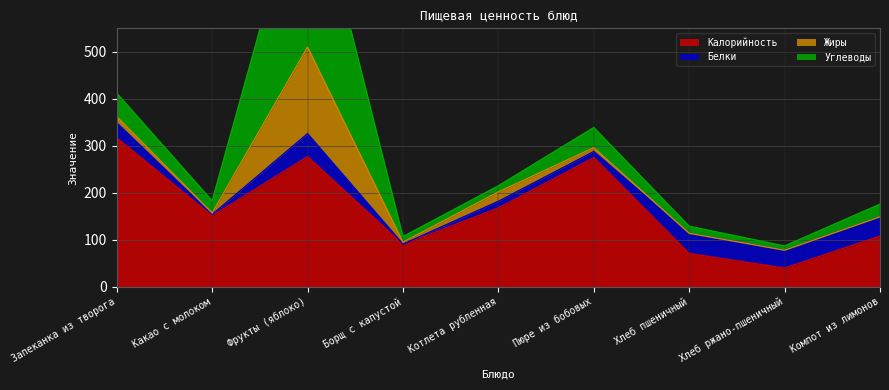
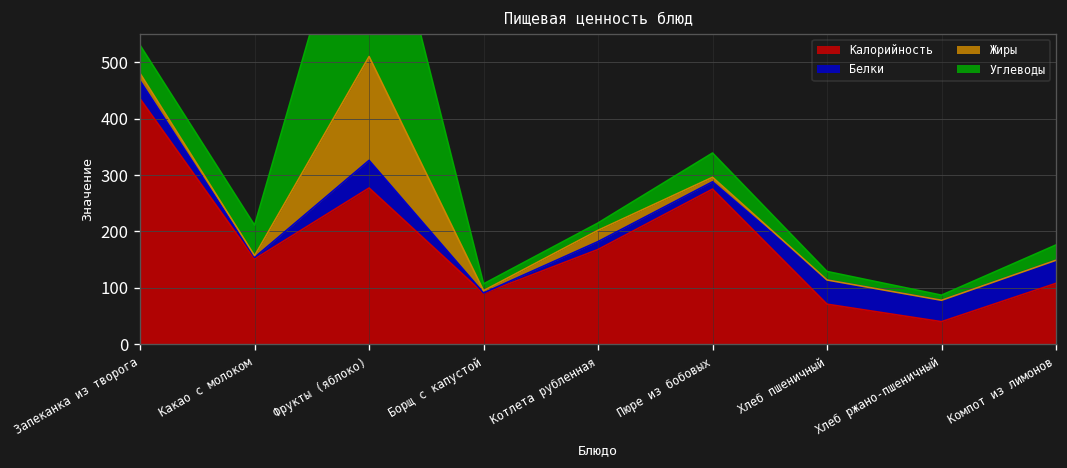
Калорийность, Запеканка из творога: 320 -> 440
Углеводы, Какао с молоком: 30 -> 50
